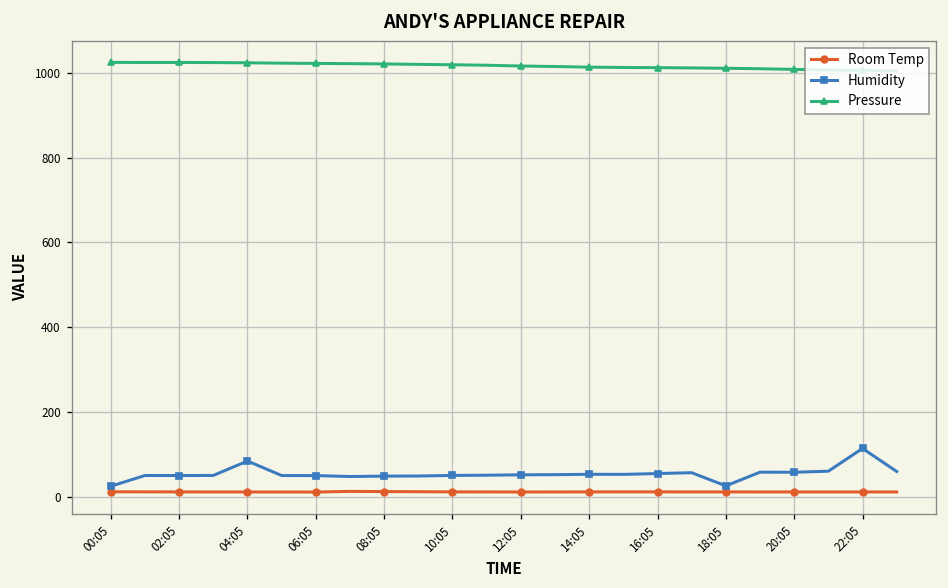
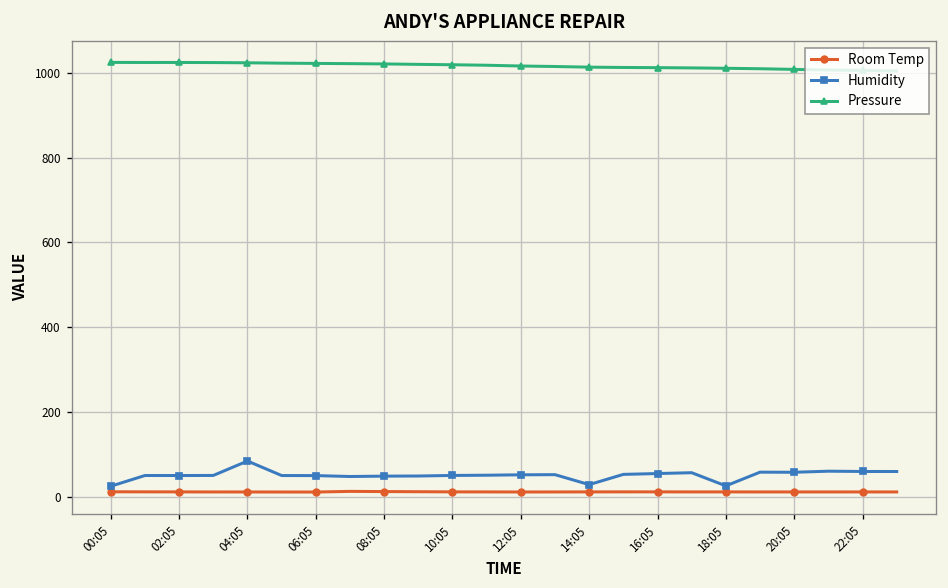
Humidity, 14:05: 50 -> 30
Humidity, 22:05: 110 -> 60
